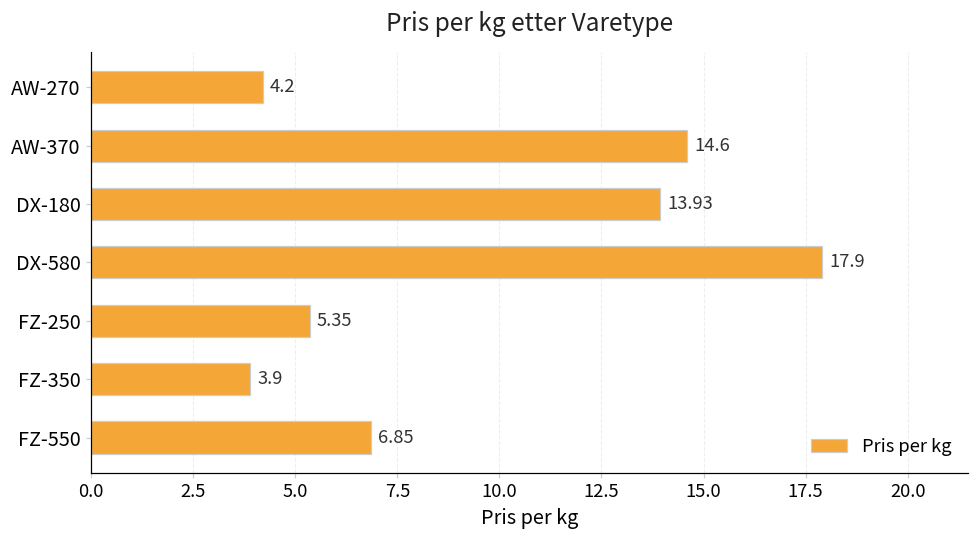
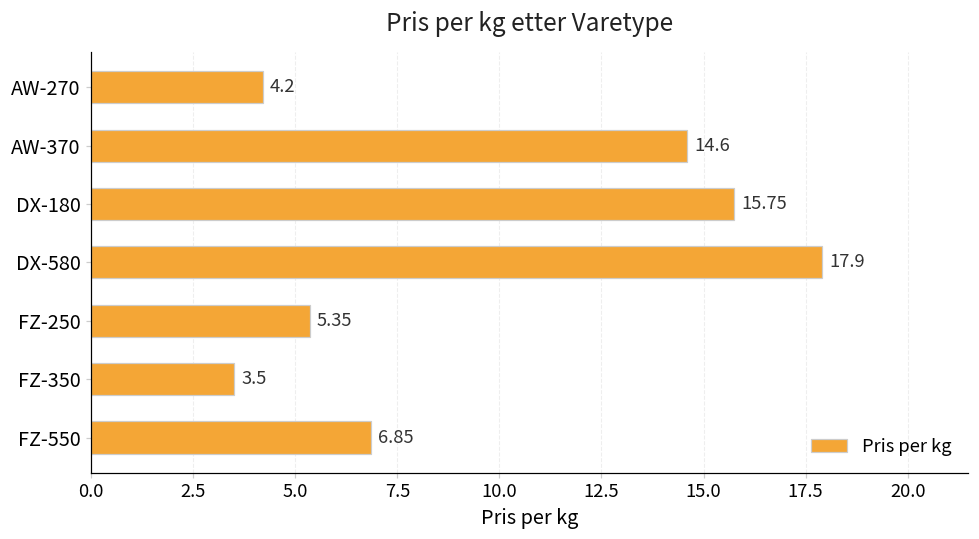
DX-180: 13.93 -> 15.75
FZ-350: 3.9 -> 3.5
